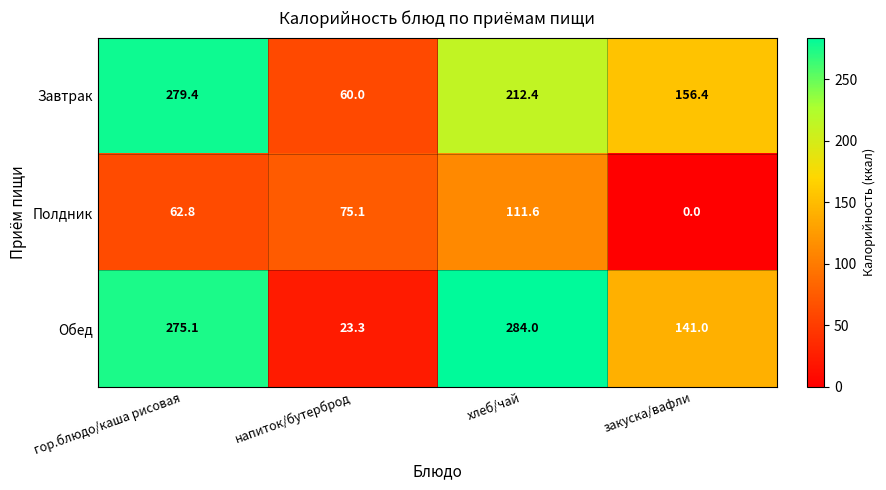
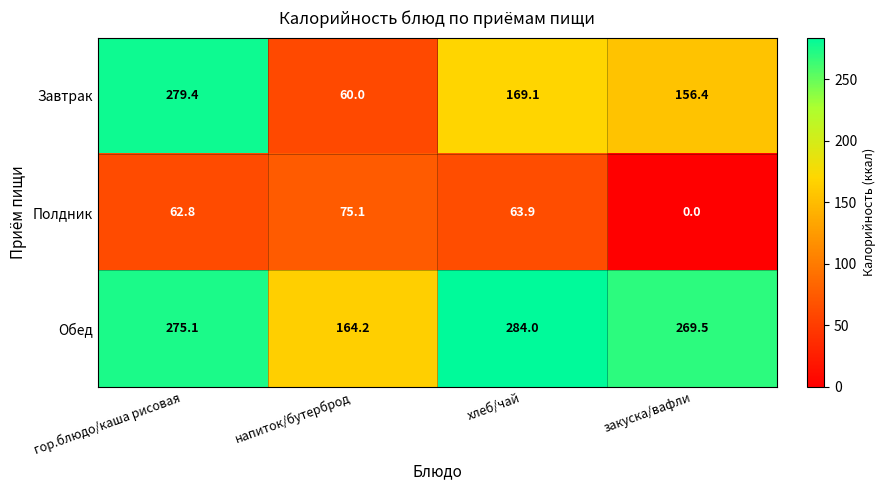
Завтрак, хлеб/чай: 212.4 -> 169.1
Полдник, хлеб/чай: 111.6 -> 63.9
Обед, напиток/бутерброд: 23.3 -> 164.2
Обед, закуска/вафли: 141.0 -> 269.5
